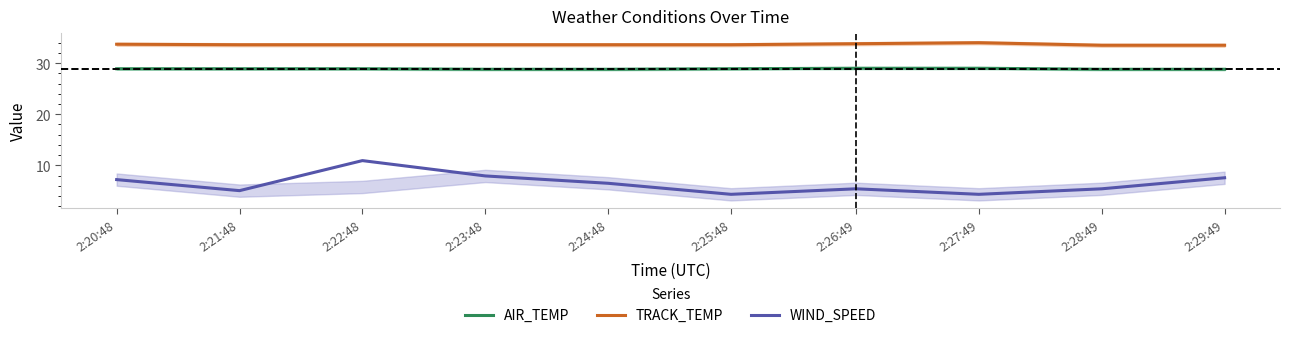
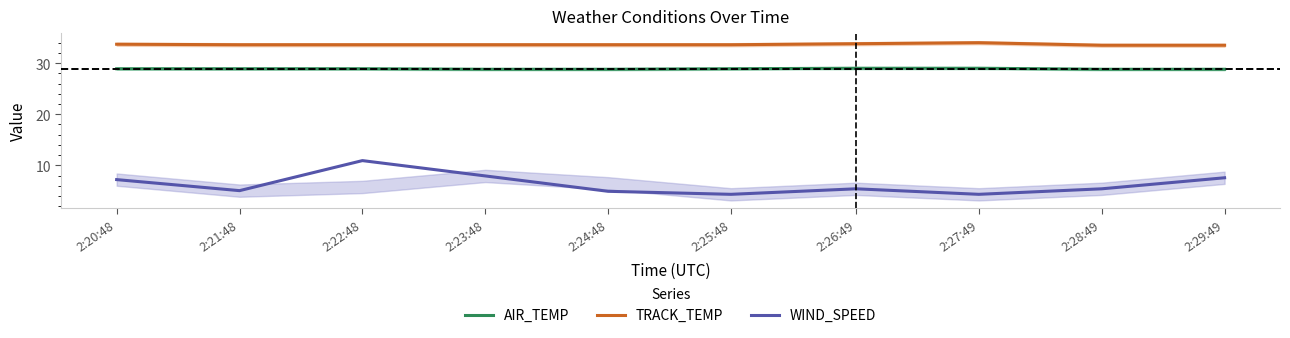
WIND_SPEED, 2:24:48: 6 -> 5
